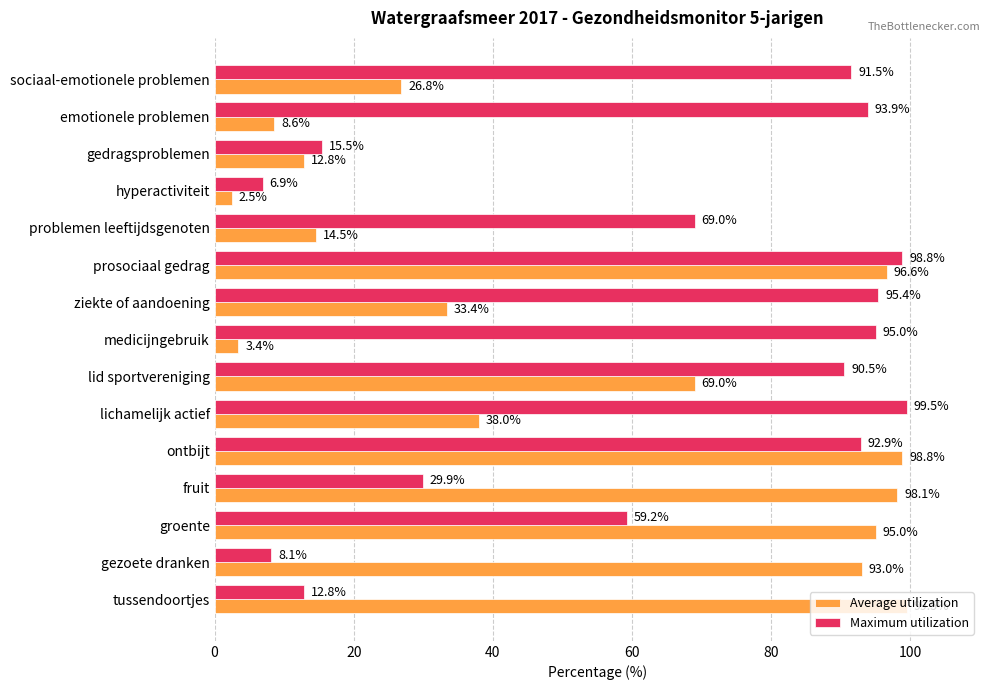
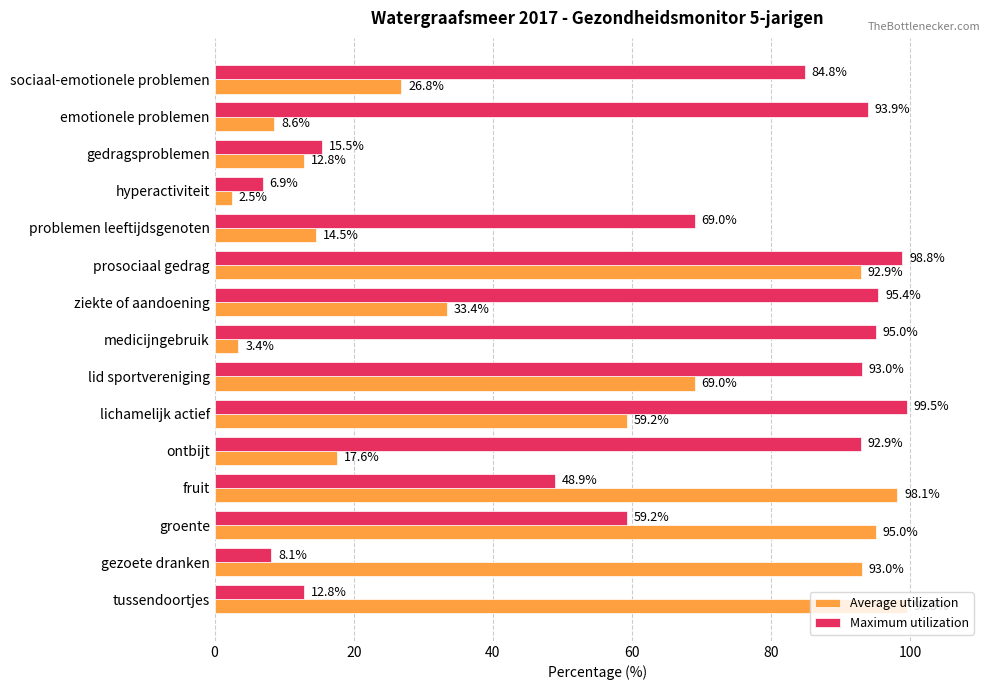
Maximum utilization, sociaal-emotionele problemen: 91.5% -> 84.8%
Average utilization, prosociaal gedrag: 96.6% -> 92.9%
Maximum utilization, lid sportvereniging: 90.5% -> 93.0%
Average utilization, lichamelijk actief: 38.0% -> 59.2%
Average utilization, ontbijt: 98.8% -> 17.6%
Maximum utilization, fruit: 29.9% -> 48.9%
